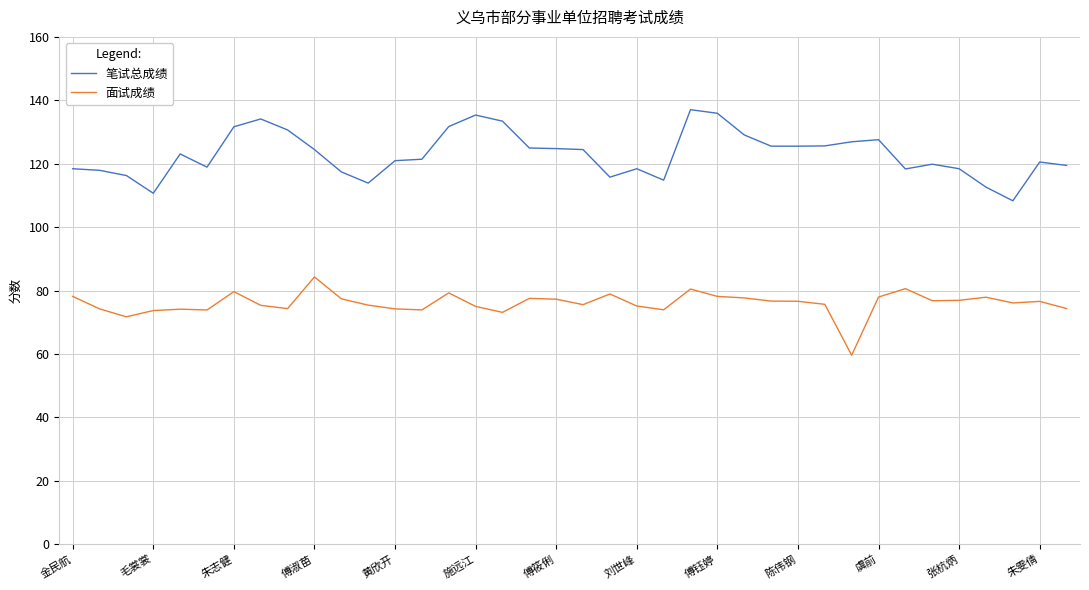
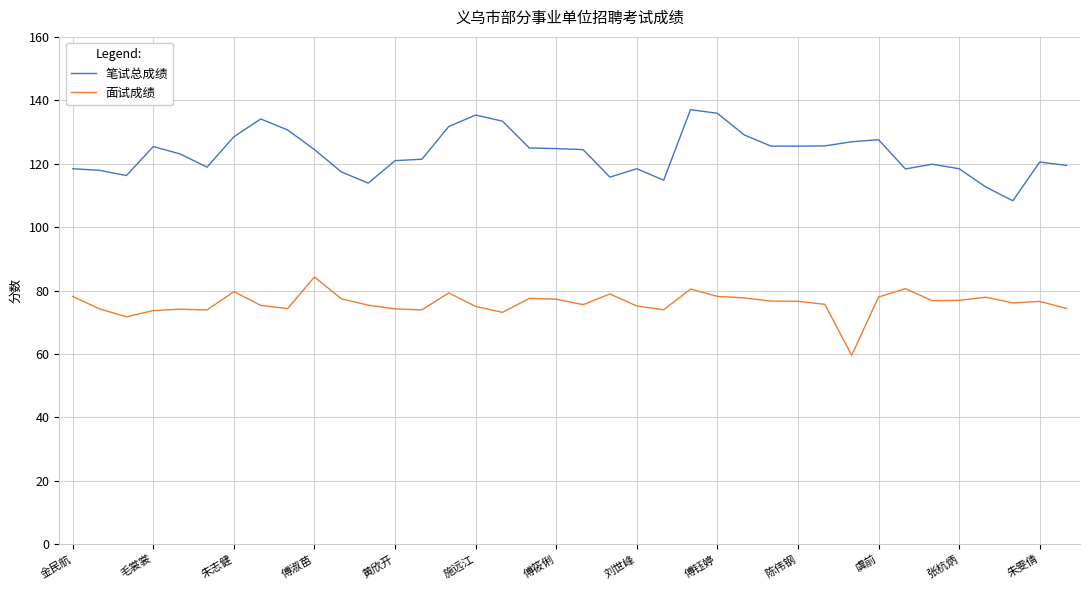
笔试总成绩, 毛裳裳: 111 -> 125
笔试总成绩, 朱志健: 132 -> 129
